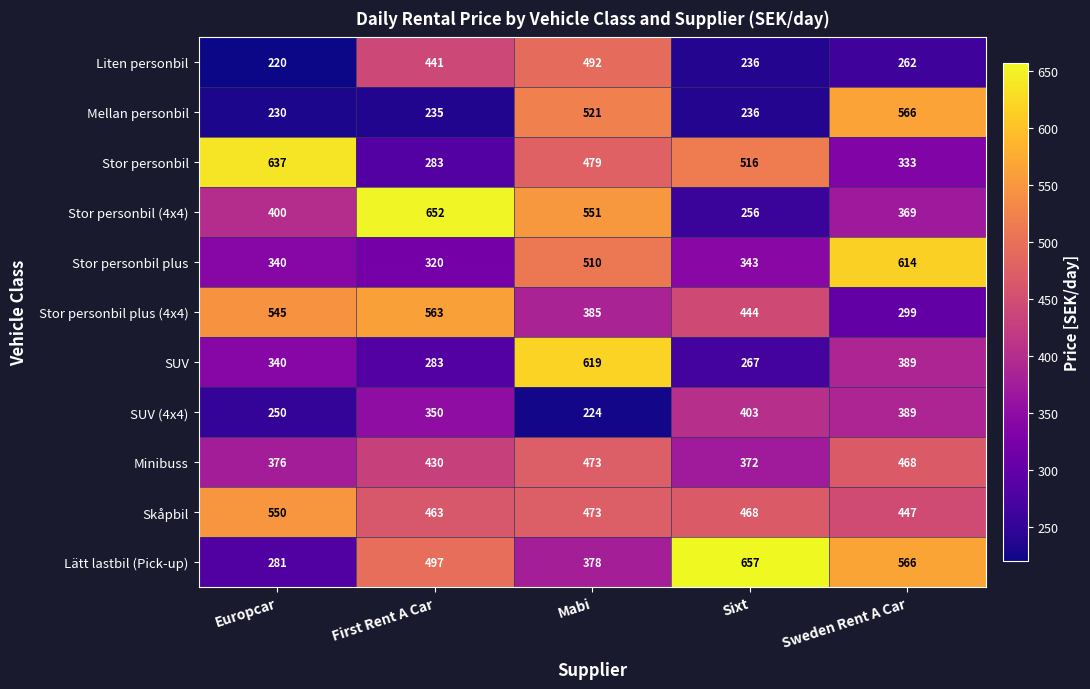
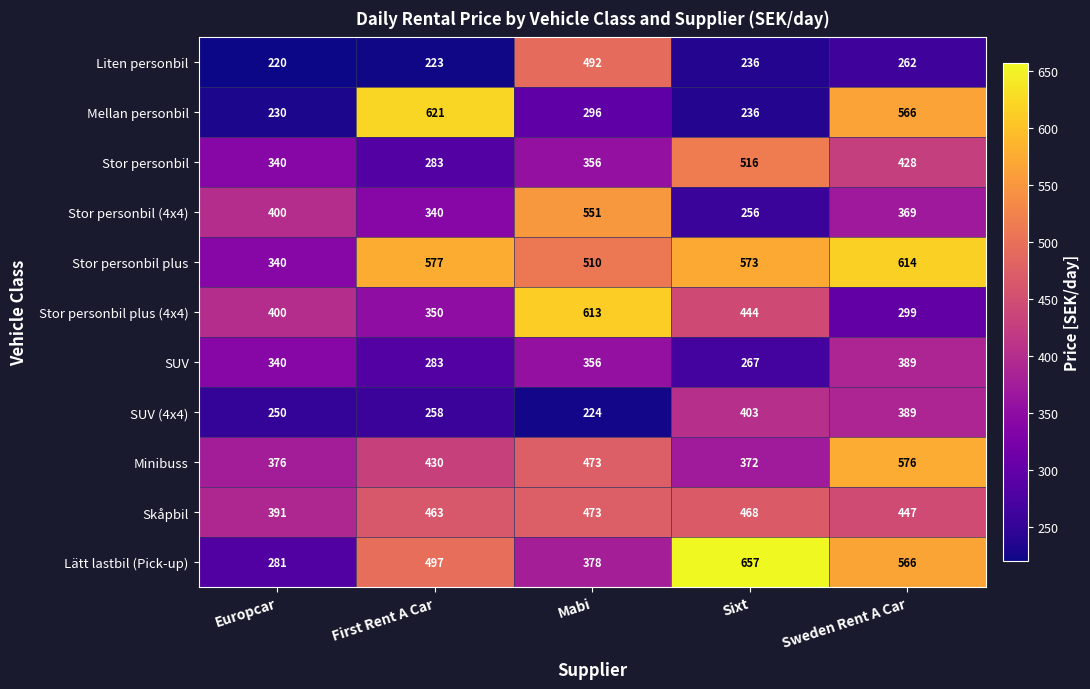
Liten personbil, First Rent A Car: 441 -> 223
Mellan personbil, First Rent A Car: 235 -> 621
Mellan personbil, Mabi: 521 -> 296
Stor personbil, Europcar: 637 -> 340
Stor personbil, Mabi: 479 -> 356
Stor personbil, Sweden Rent A Car: 333 -> 428
Stor personbil (4x4), First Rent A Car: 652 -> 340
Stor personbil plus, First Rent A Car: 320 -> 577
Stor personbil plus, Sixt: 343 -> 573
Stor personbil plus (4x4), Europcar: 545 -> 400
Stor personbil plus (4x4), First Rent A Car: 563 -> 350
Stor personbil plus (4x4), Mabi: 385 -> 613
SUV, Mabi: 619 -> 356
SUV (4x4), First Rent A Car: 350 -> 258
Minibuss, Sweden Rent A Car: 468 -> 576
Skåpbil, Europcar: 550 -> 391
